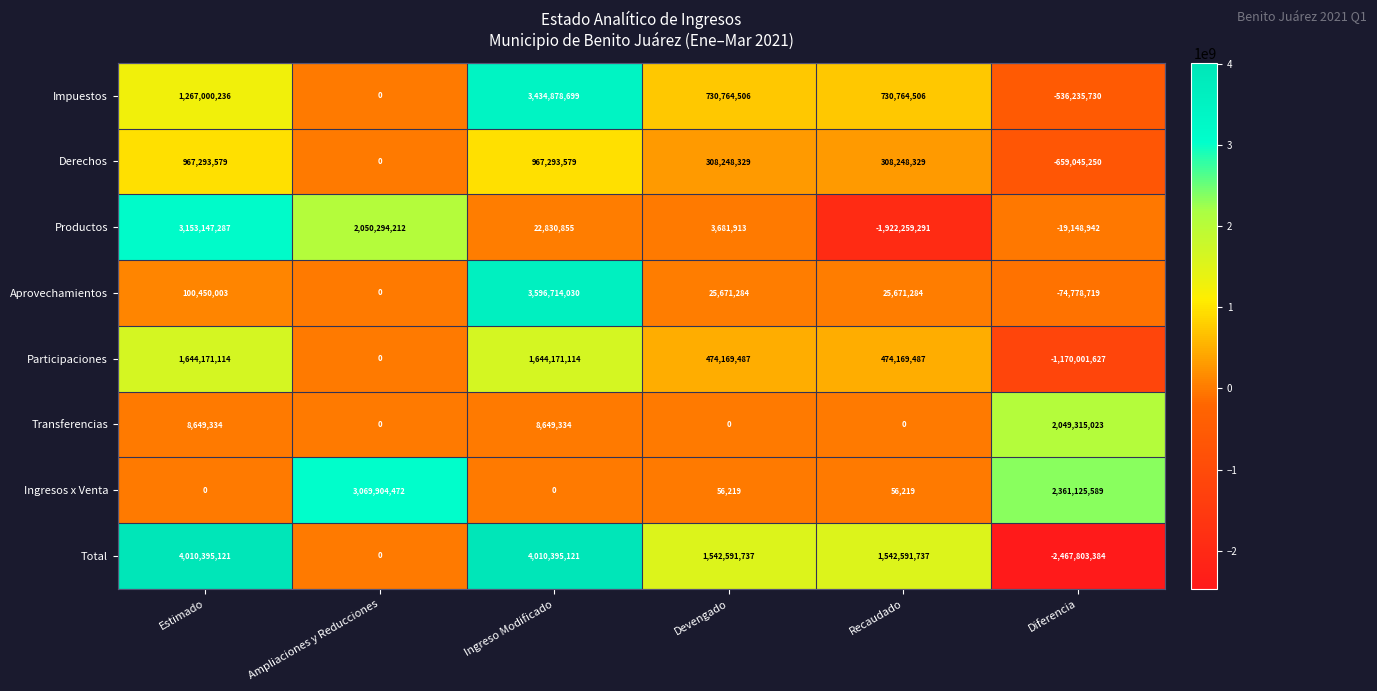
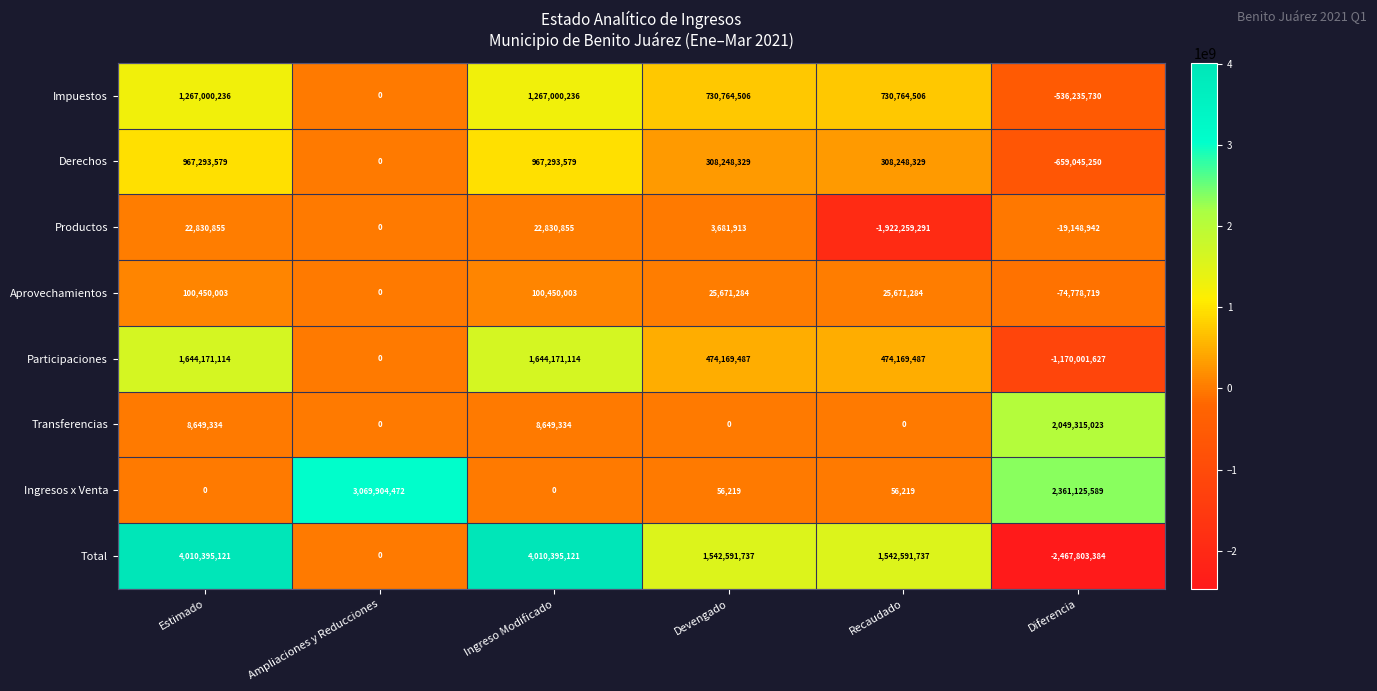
Impuestos, Ingreso Modificado: 3,434,878,699 -> 1,267,000,236
Productos, Estimado: 3,153,147,287 -> 22,830,855
Productos, Ampliaciones y Reducciones: 2,050,294,212 -> 0
Aprovechamientos, Ingreso Modificado: 3,596,714,030 -> 100,450,003
